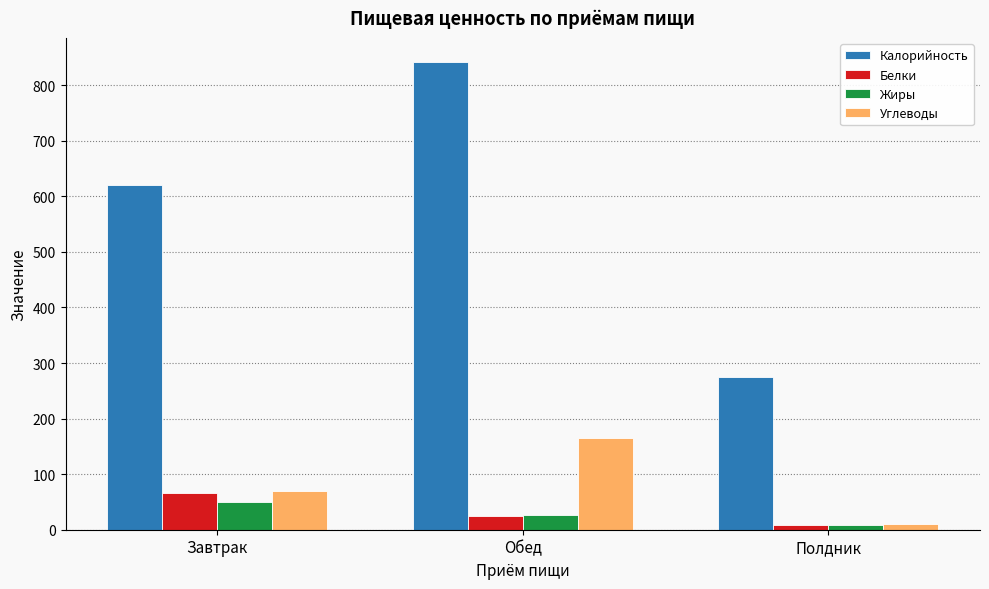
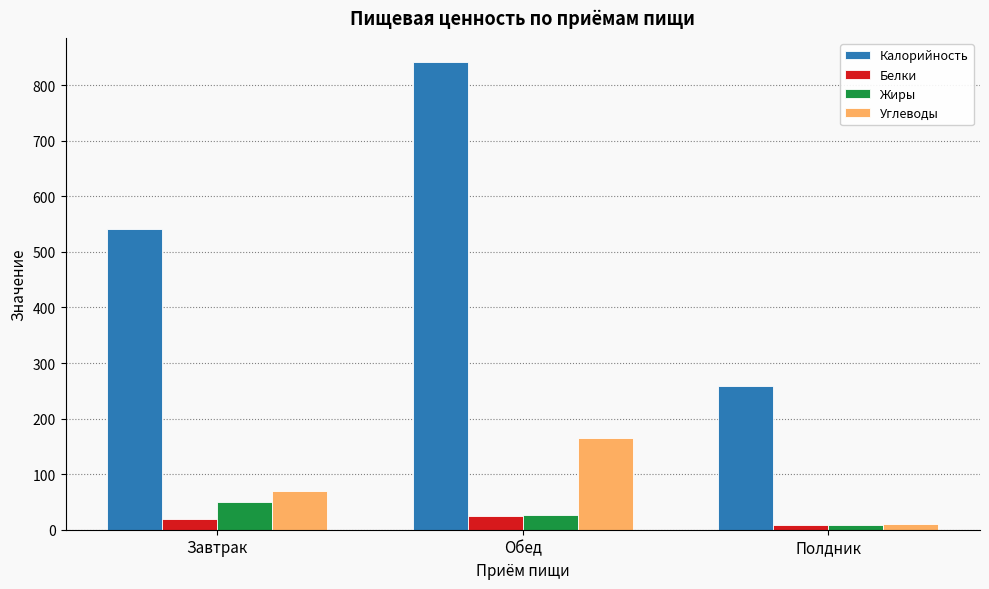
Калорийность, Завтрак: 620 -> 540
Белки, Завтрак: 70 -> 20
Калорийность, Полдник: 280 -> 260
